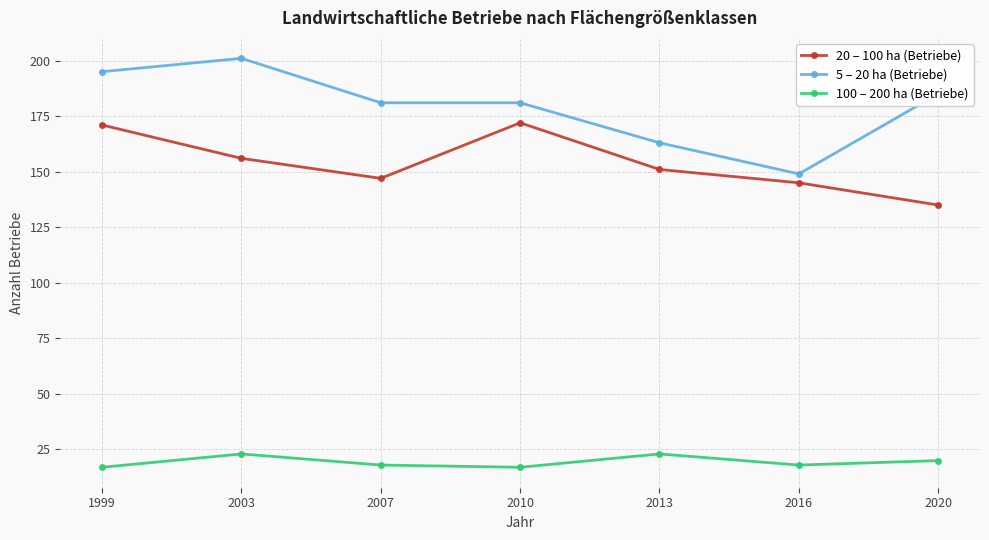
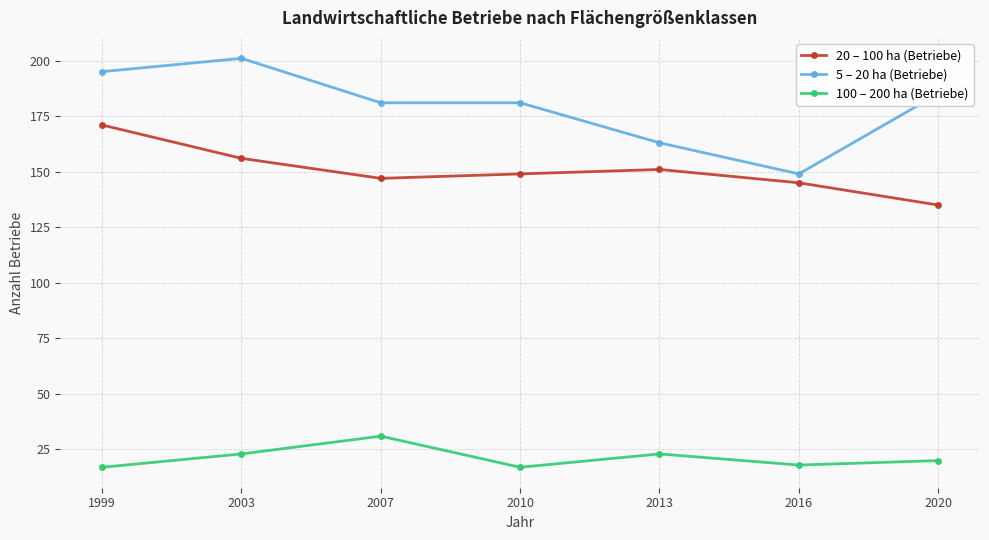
100 – 200 ha (Betriebe), 2007: 18 -> 31
20 – 100 ha (Betriebe), 2010: 172 -> 149
